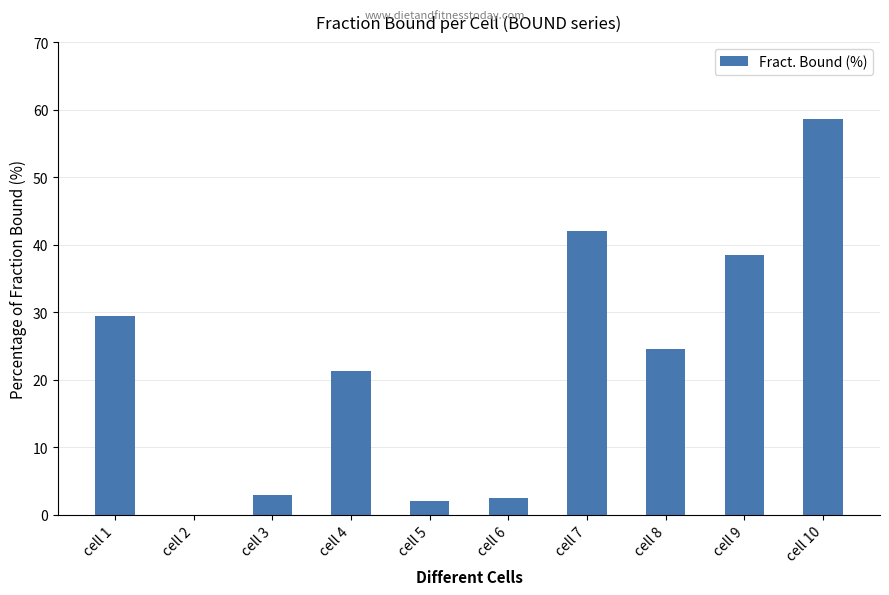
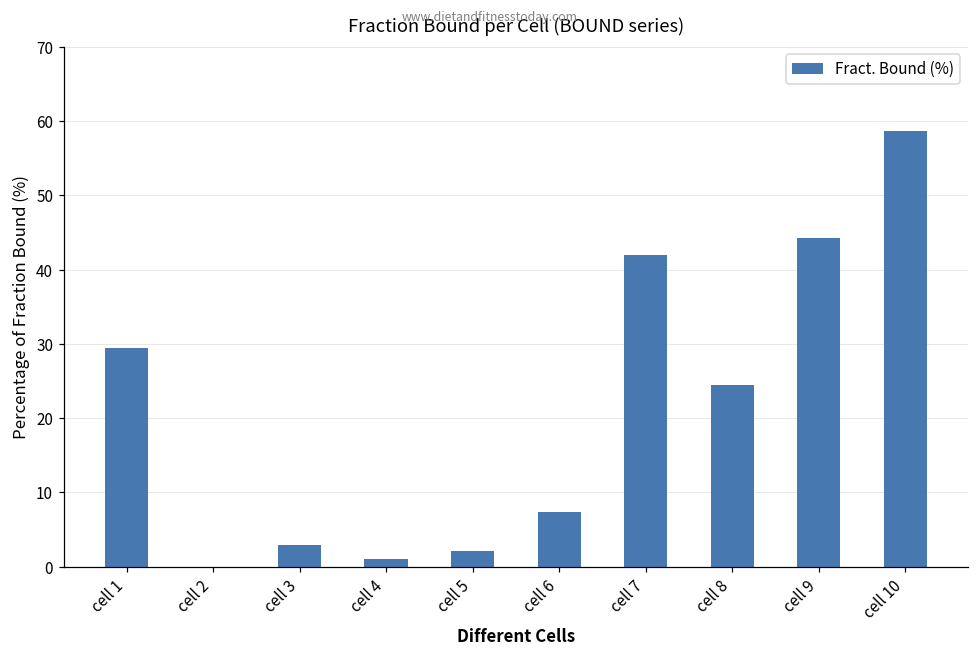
cell 4: 21 -> 1
cell 6: 3 -> 7
cell 9: 38 -> 44
